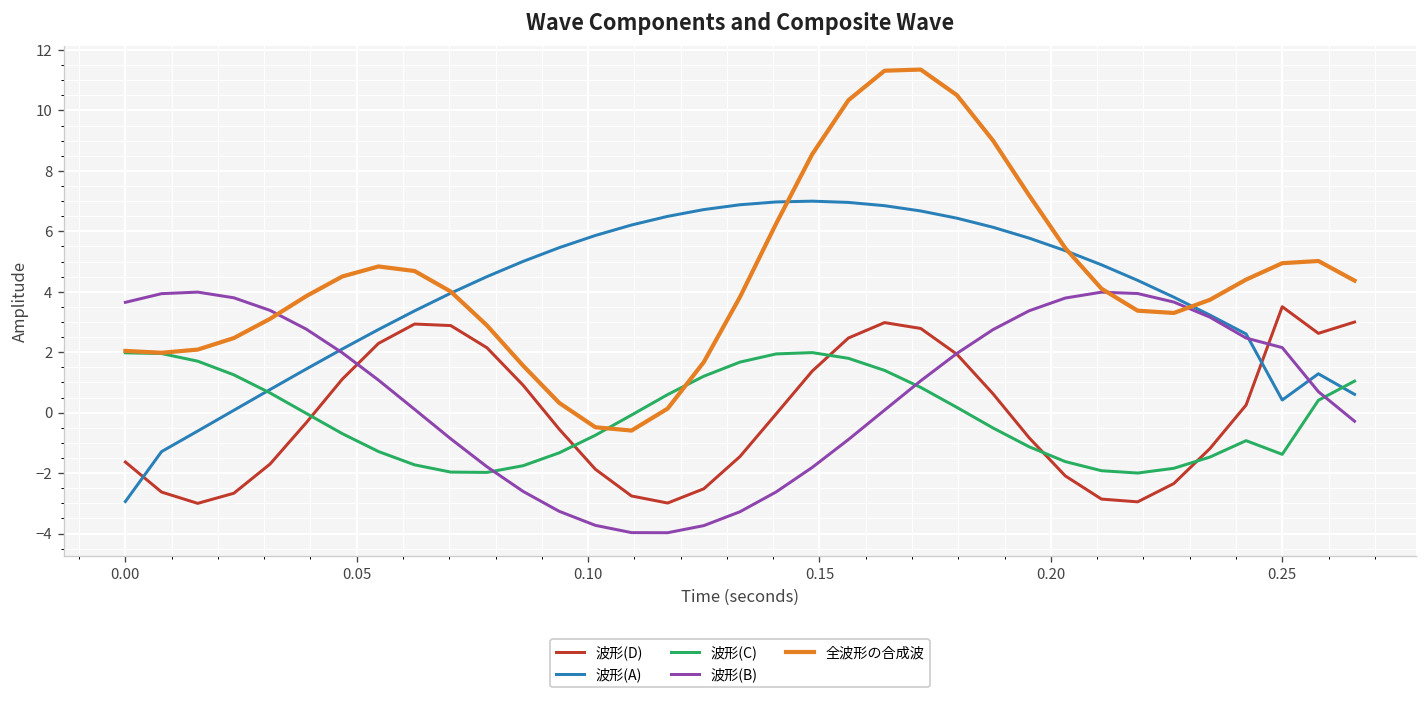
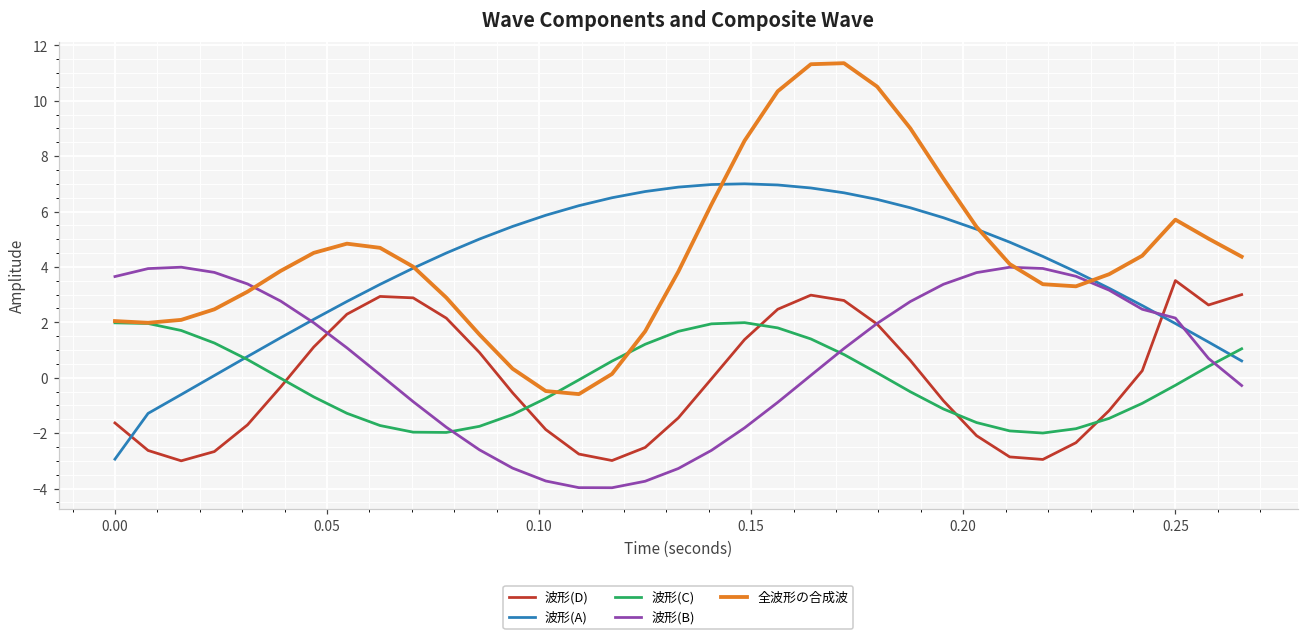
波形(A), 0.25: 0.4 -> 2.0
波形(C), 0.25: -1.4 -> -0.3
全波形の合成波, 0.25: 4.9 -> 5.7
